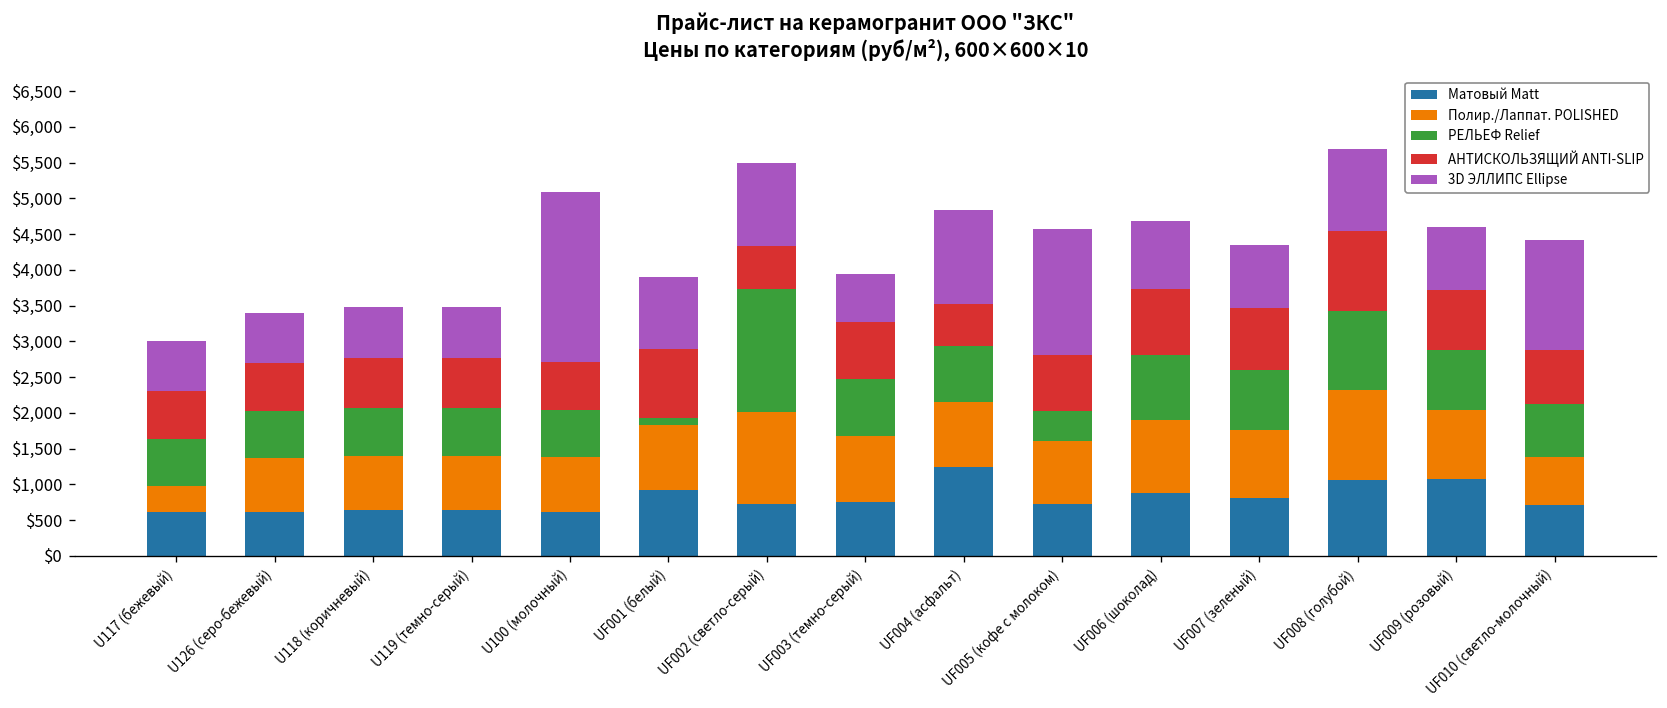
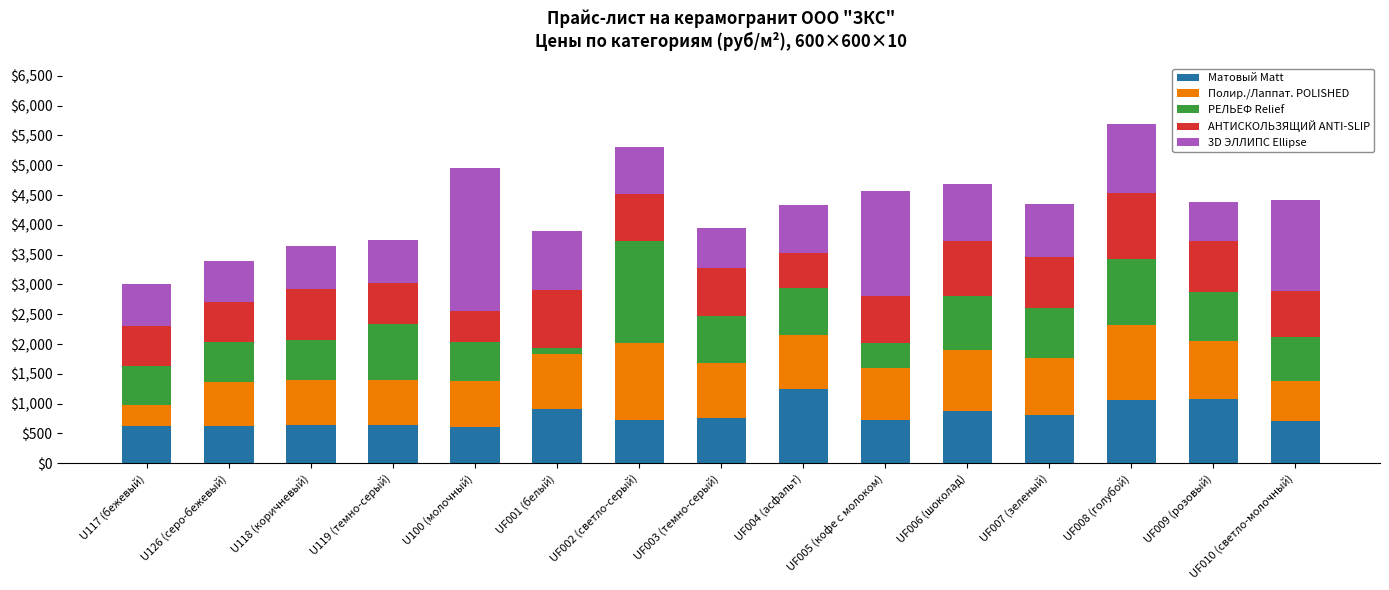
АНТИСКОЛЬЗЯЩИЙ ANTI-SLIP, U118 (коричневый): $700 -> $900
РЕЛЬЕФ Relief, U119 (темно-серый): $700 -> $900
АНТИСКОЛЬЗЯЩИЙ ANTI-SLIP, U100 (молочный): $700 -> $500
АНТИСКОЛЬЗЯЩИЙ ANTI-SLIP, UF002 (светло-серый): $600 -> $800
3D ЭЛЛИПС Ellipse, UF002 (светло-серый): $1,200 -> $800
3D ЭЛЛИПС Ellipse, UF004 (асфальт): $1,300 -> $800
3D ЭЛЛИПС Ellipse, UF009 (розовый): $900 -> $700
